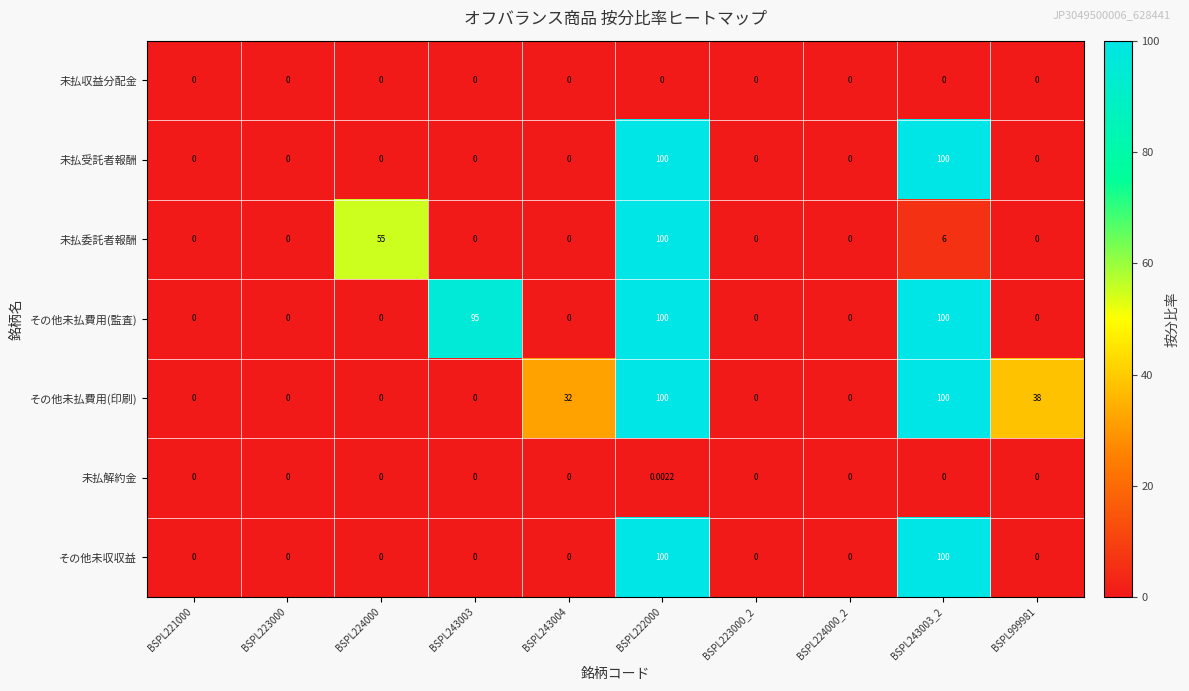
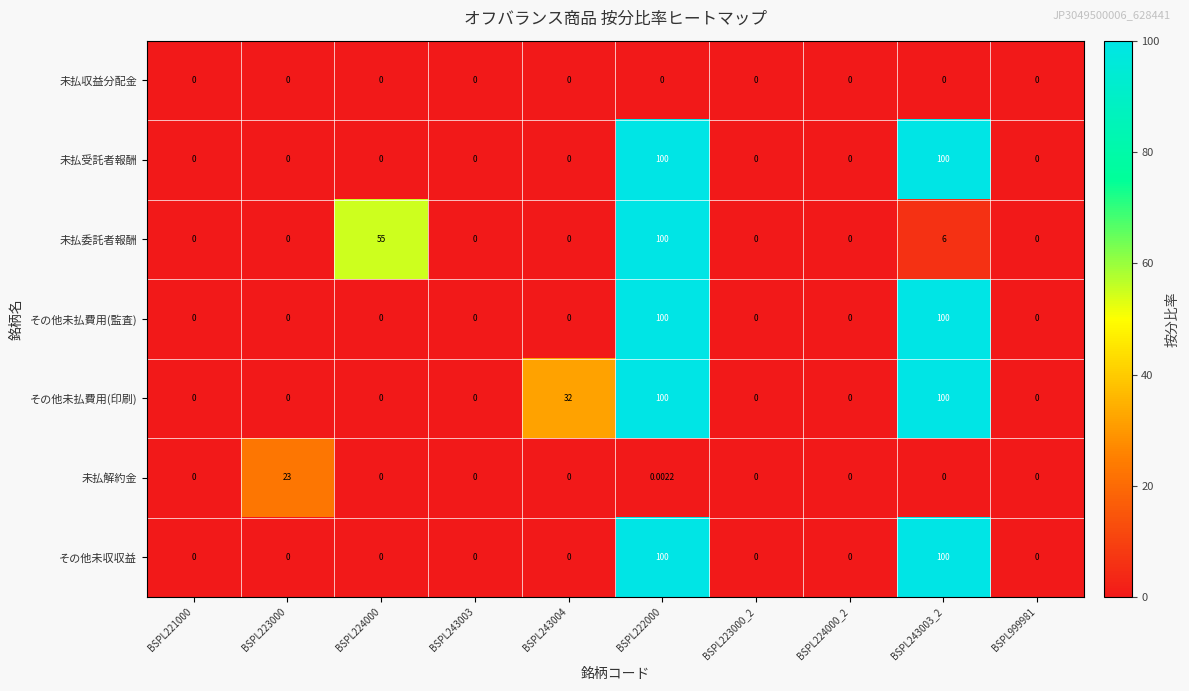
その他未払費用(監査), BSPL243003: 95 -> 0
その他未払費用(印刷), BSPL999981: 38 -> 0
未払解約金, BSPL223000: 0 -> 23
